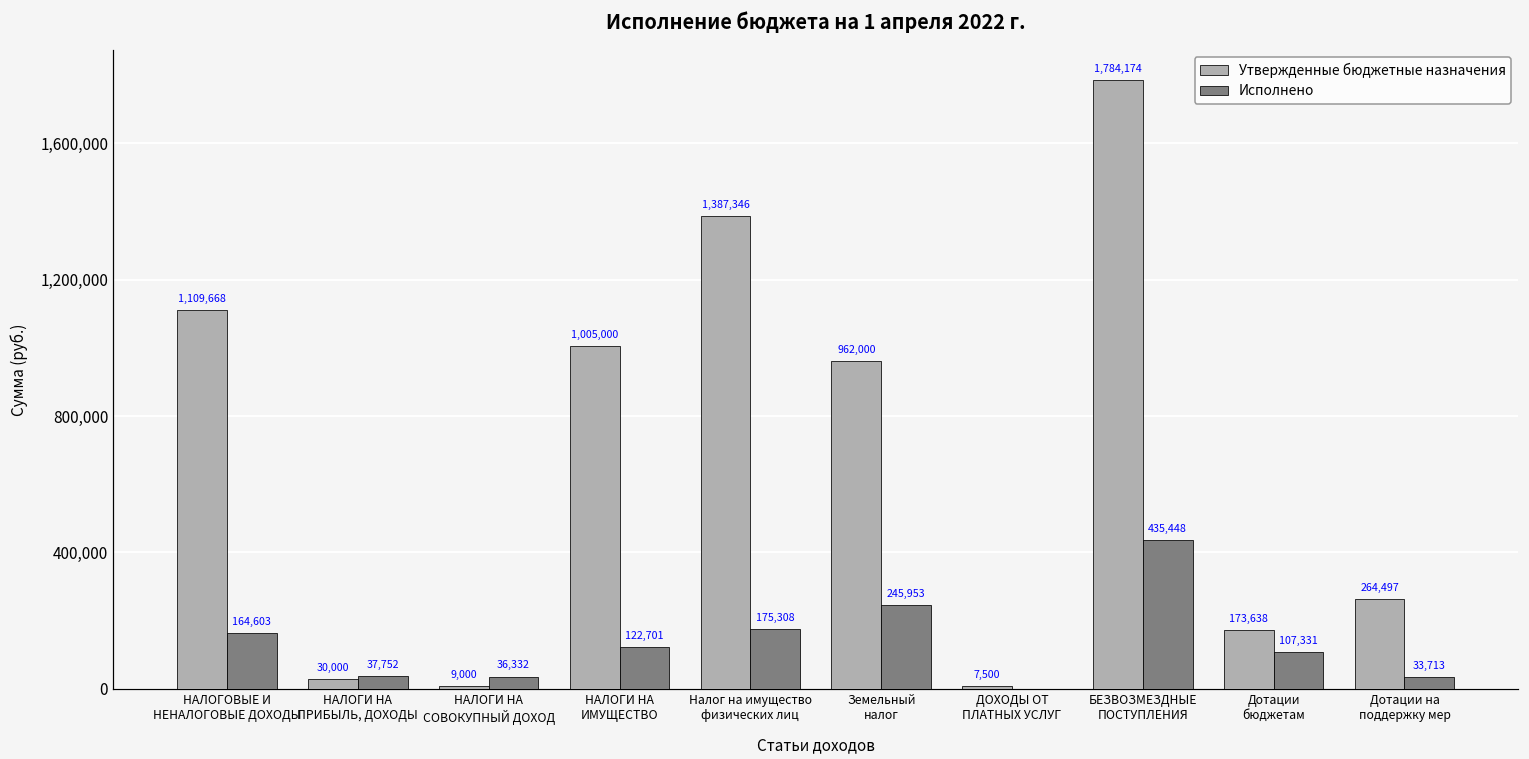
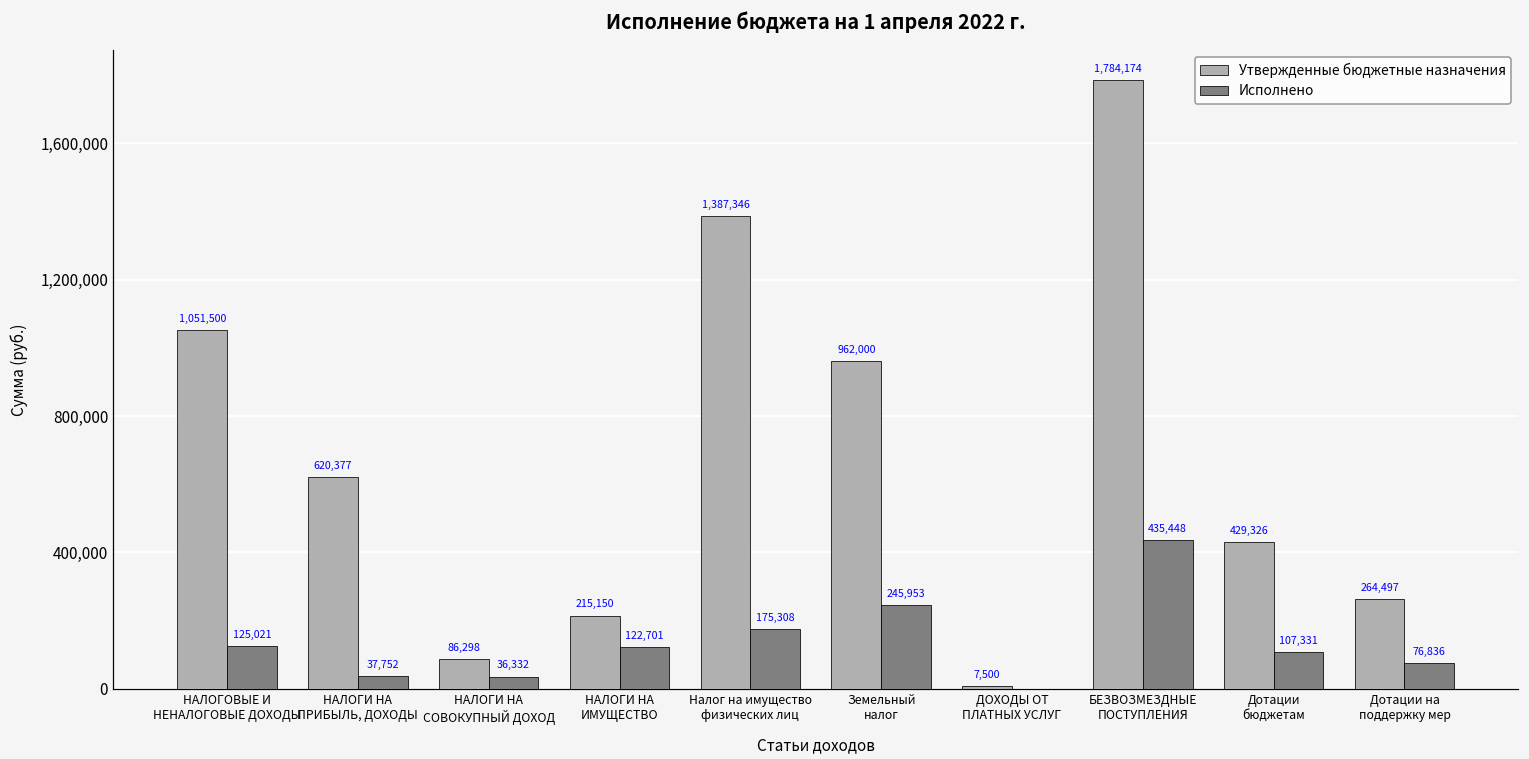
Утвержденные бюджетные назначения, НАЛОГОВЫЕ И НЕНАЛОГОВЫЕ ДОХОДЫ: 1,109,668 -> 1,051,500
Исполнено, НАЛОГОВЫЕ И НЕНАЛОГОВЫЕ ДОХОДЫ: 164,603 -> 125,021
Утвержденные бюджетные назначения, НАЛОГИ НА ПРИБЫЛЬ, ДОХОДЫ: 30,000 -> 620,377
Утвержденные бюджетные назначения, НАЛОГИ НА СОВОКУПНЫЙ ДОХОД: 9,000 -> 86,298
Утвержденные бюджетные назначения, НАЛОГИ НА ИМУЩЕСТВО: 1,005,000 -> 215,150
Утвержденные бюджетные назначения, Дотации бюджетам: 173,638 -> 429,326
Исполнено, Дотации на поддержку мер: 33,713 -> 76,836
